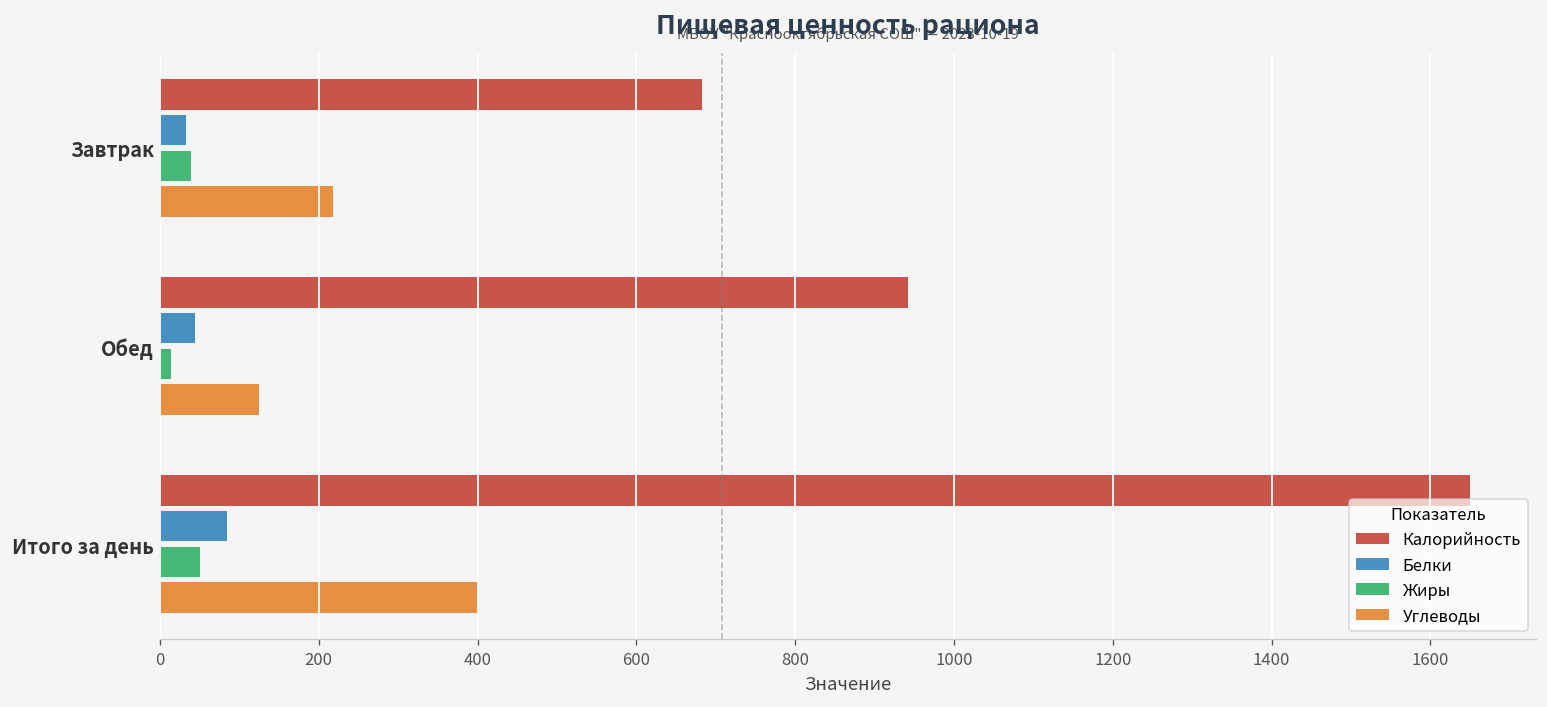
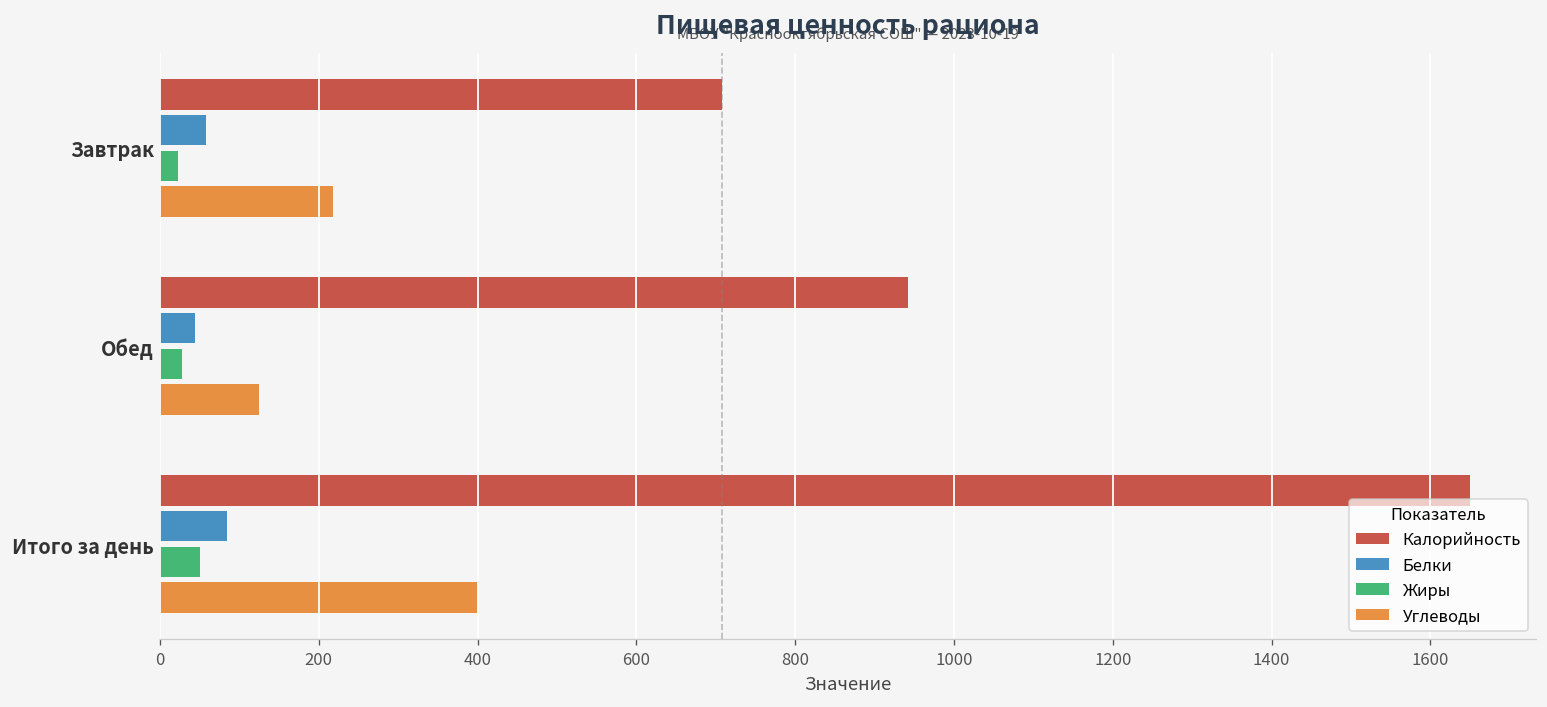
Калорийность, Завтрак: 680 -> 710
Белки, Завтрак: 30 -> 60
Жиры, Завтрак: 40 -> 20
Жиры, Обед: 10 -> 30
